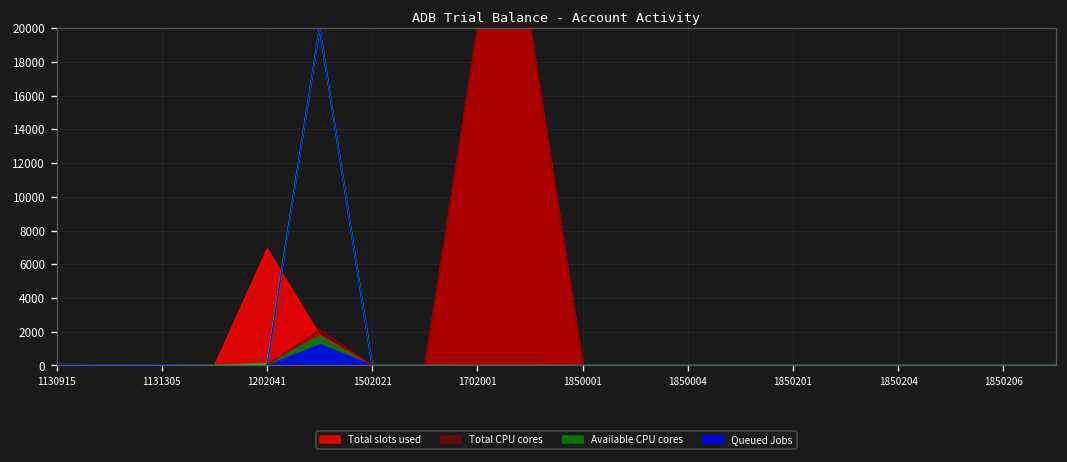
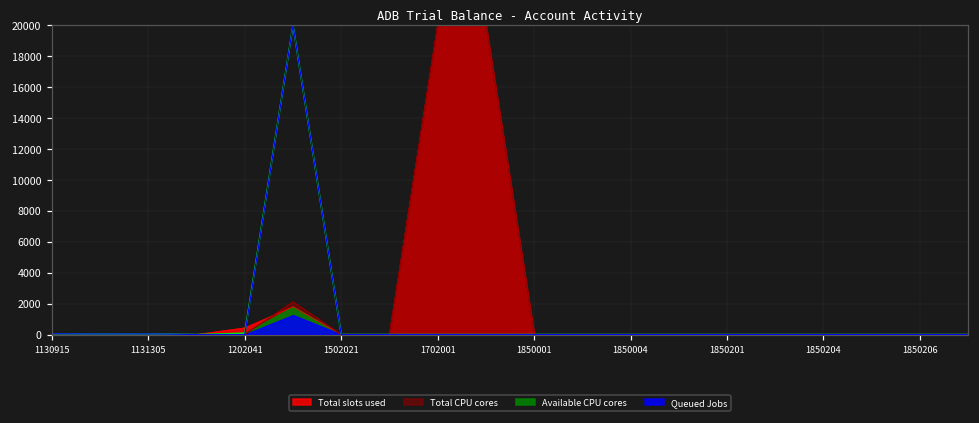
Total slots used, 1202041: 6900 -> 400
